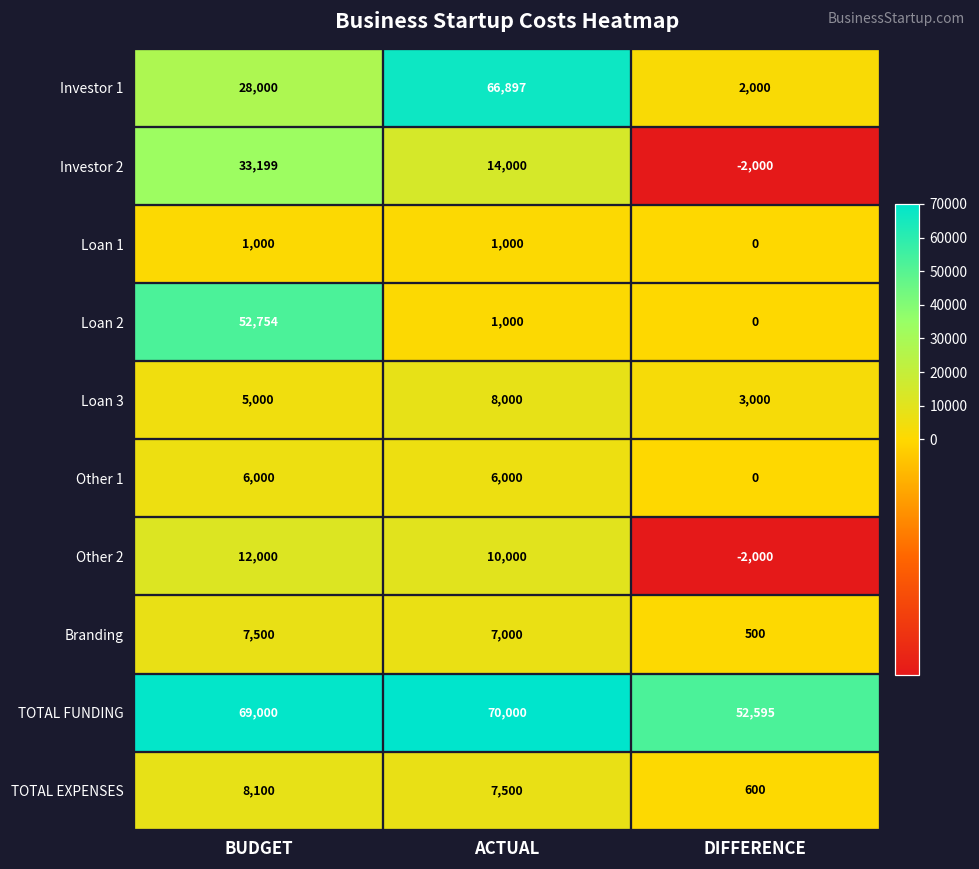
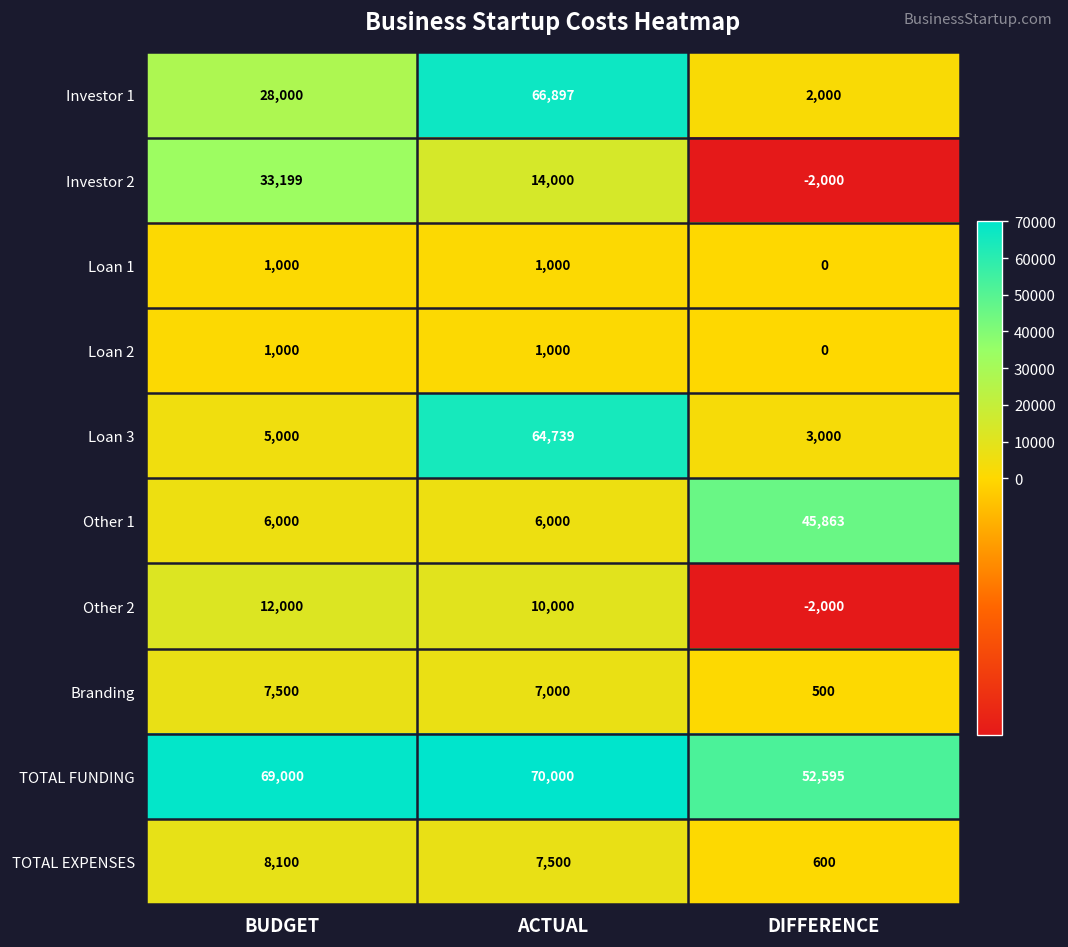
Loan 2, BUDGET: 52,754 -> 1,000
Loan 3, ACTUAL: 8,000 -> 64,739
Other 1, DIFFERENCE: 0 -> 45,863
